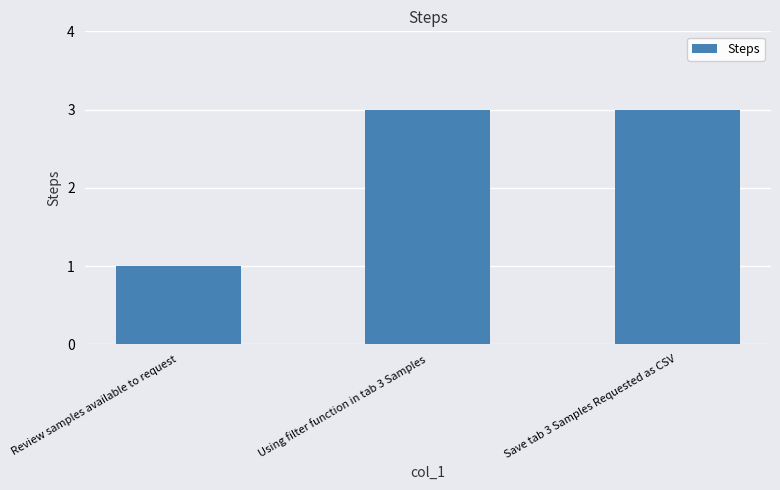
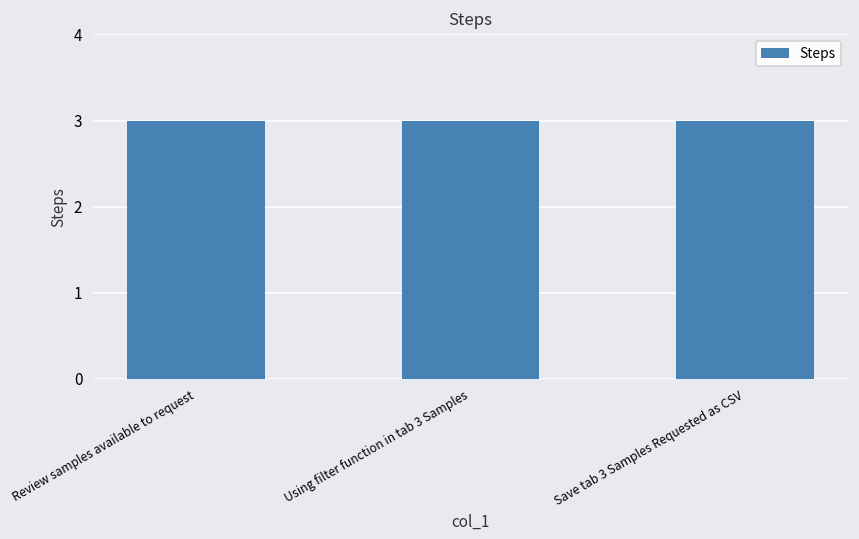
Review samples available to request: 1 -> 3
